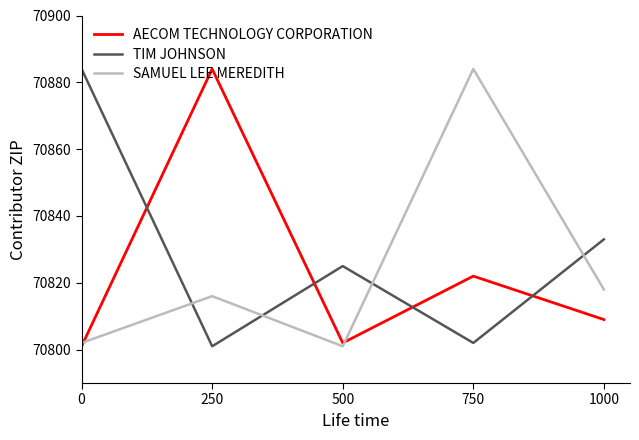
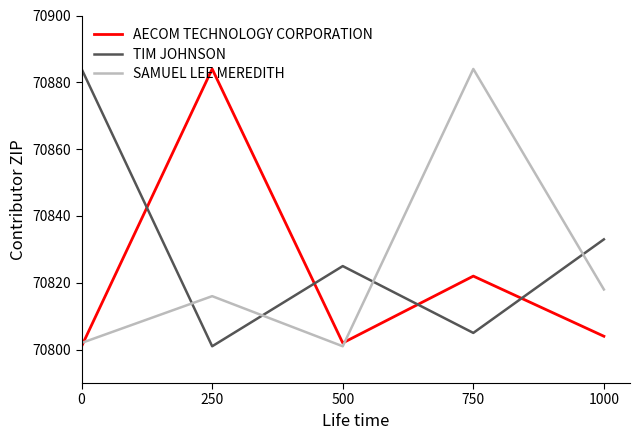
TIM JOHNSON, 750: 70802 -> 70805
AECOM TECHNOLOGY CORPORATION, 1000: 70809 -> 70804
